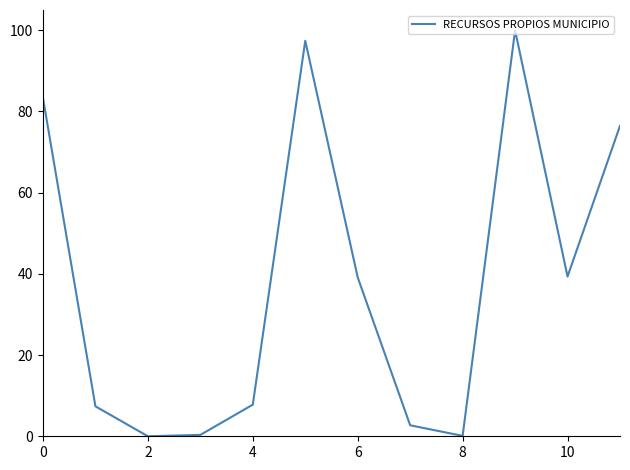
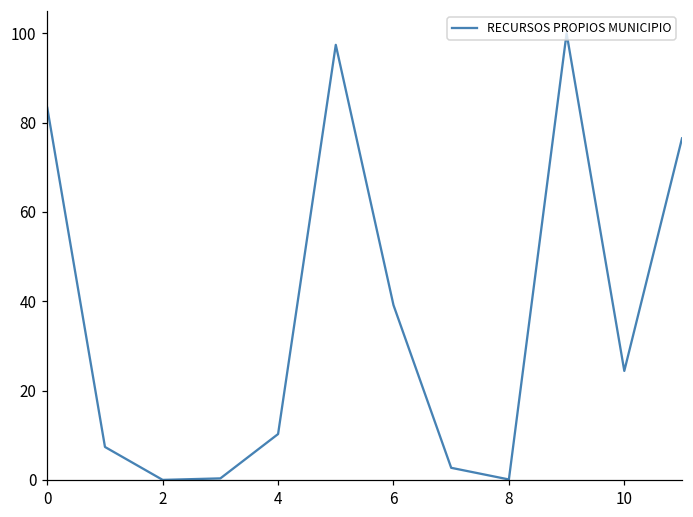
4: 8 -> 10
10: 39 -> 24
